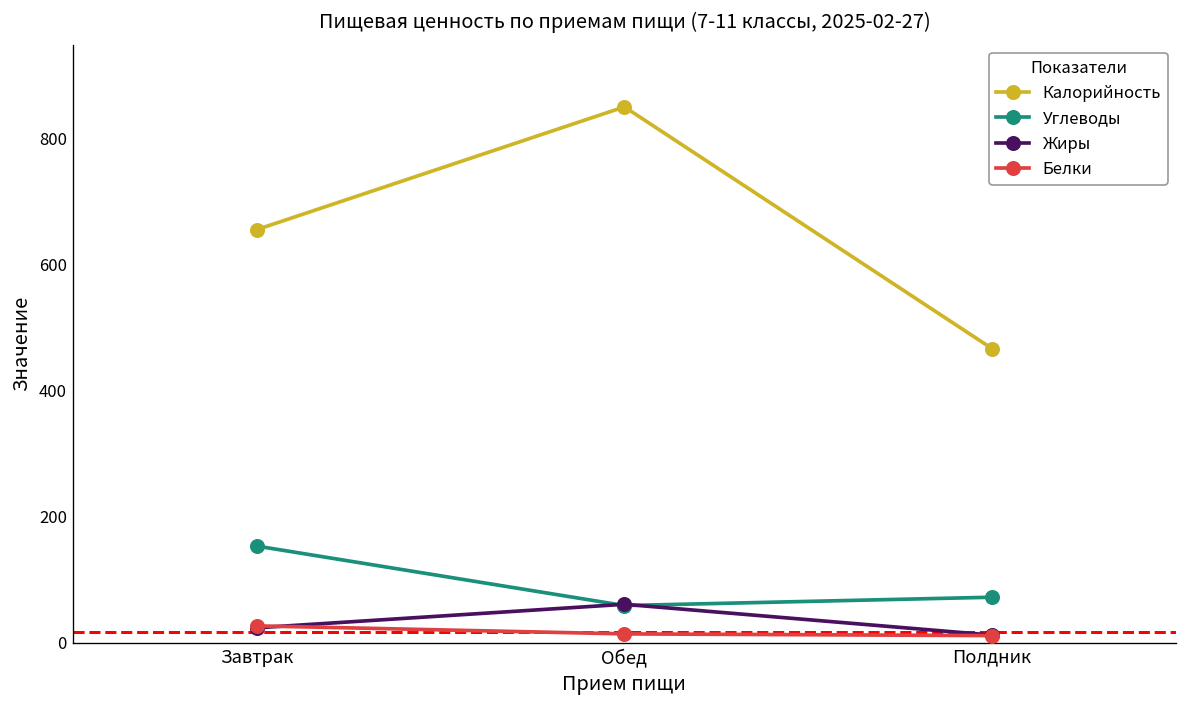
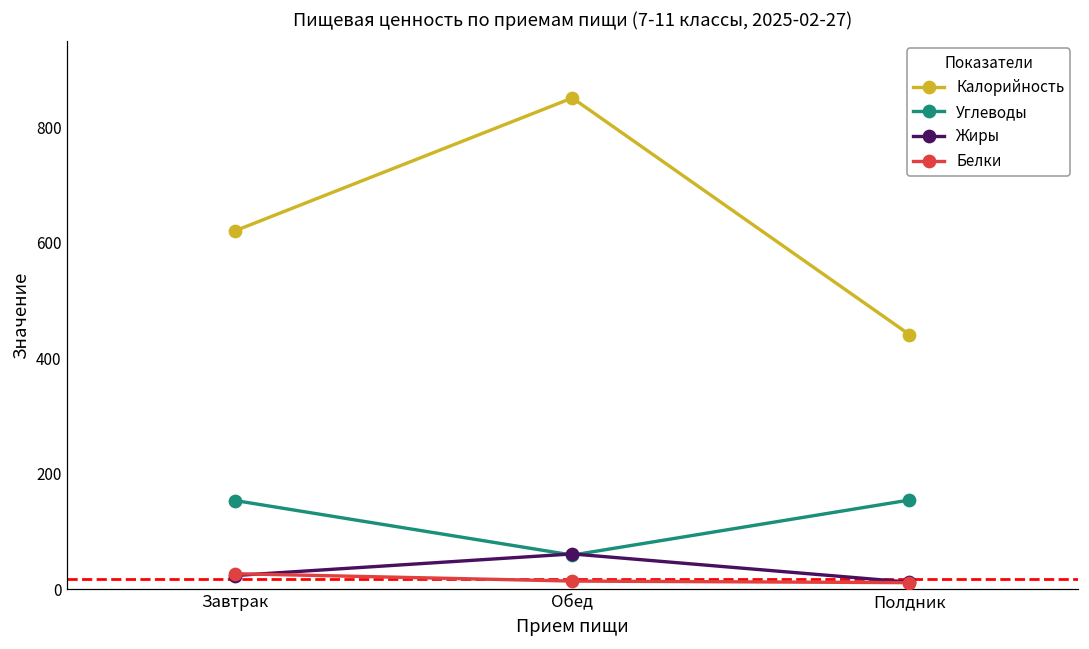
Калорийность, Завтрак: 660 -> 620
Калорийность, Полдник: 470 -> 440
Углеводы, Полдник: 70 -> 150
